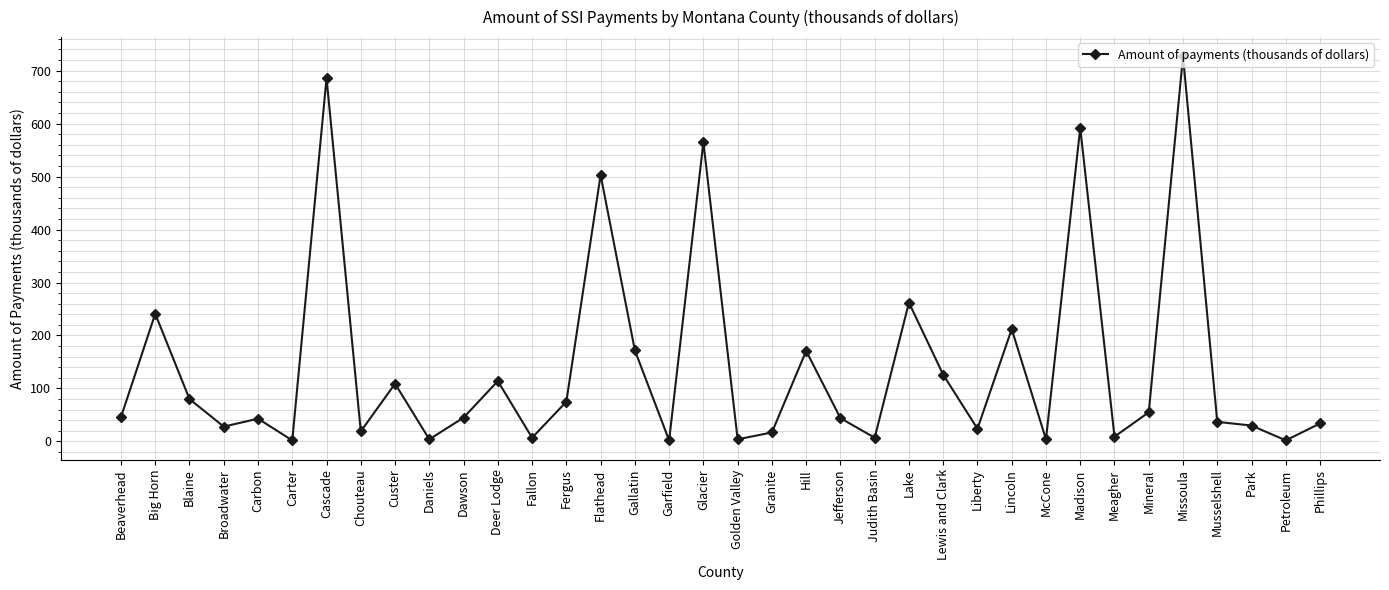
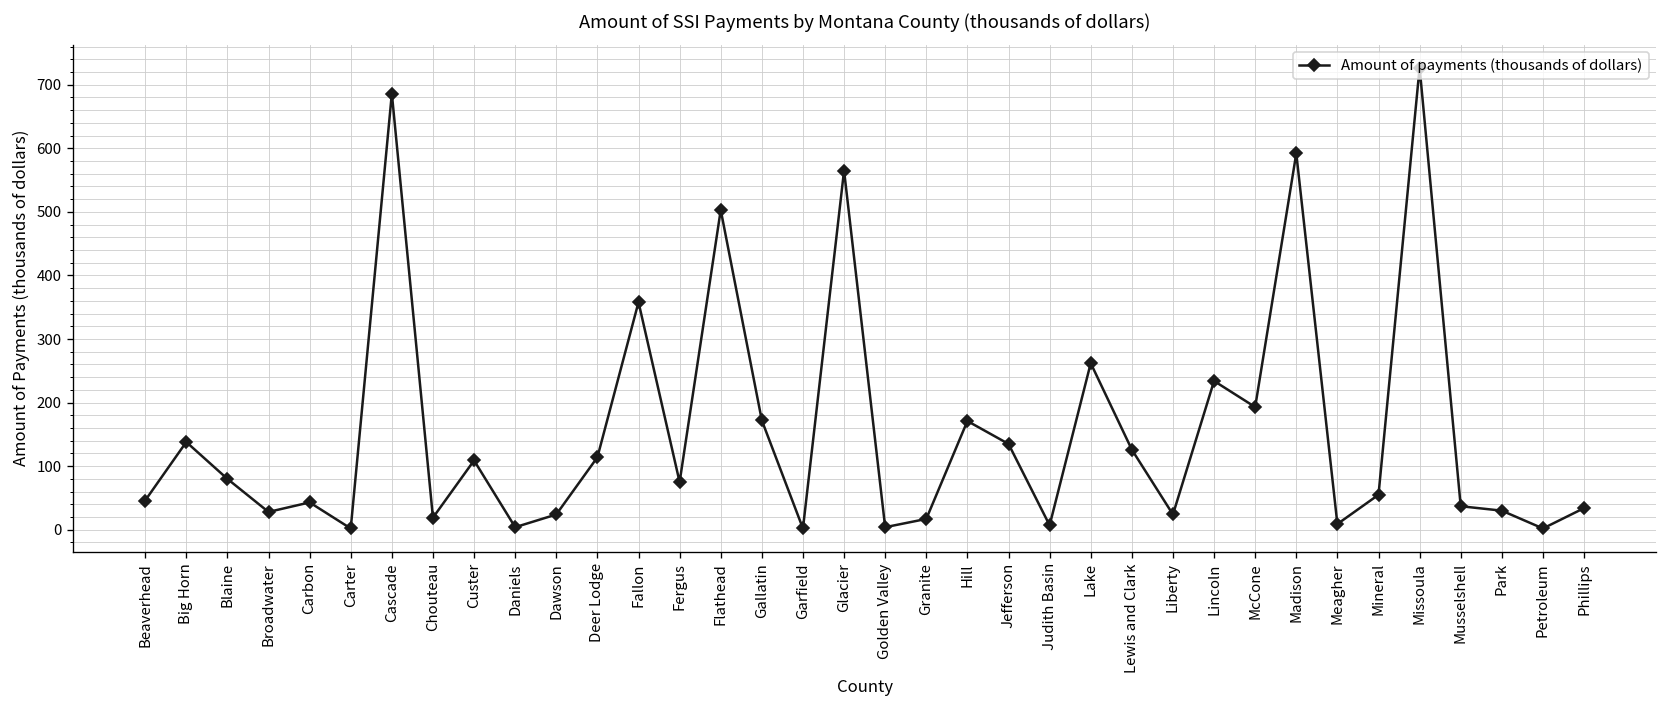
Big Horn: 240 -> 140
Dawson: 50 -> 20
Fallon: 10 -> 360
Jefferson: 40 -> 140
Lincoln: 210 -> 230
McCone: 0 -> 190
